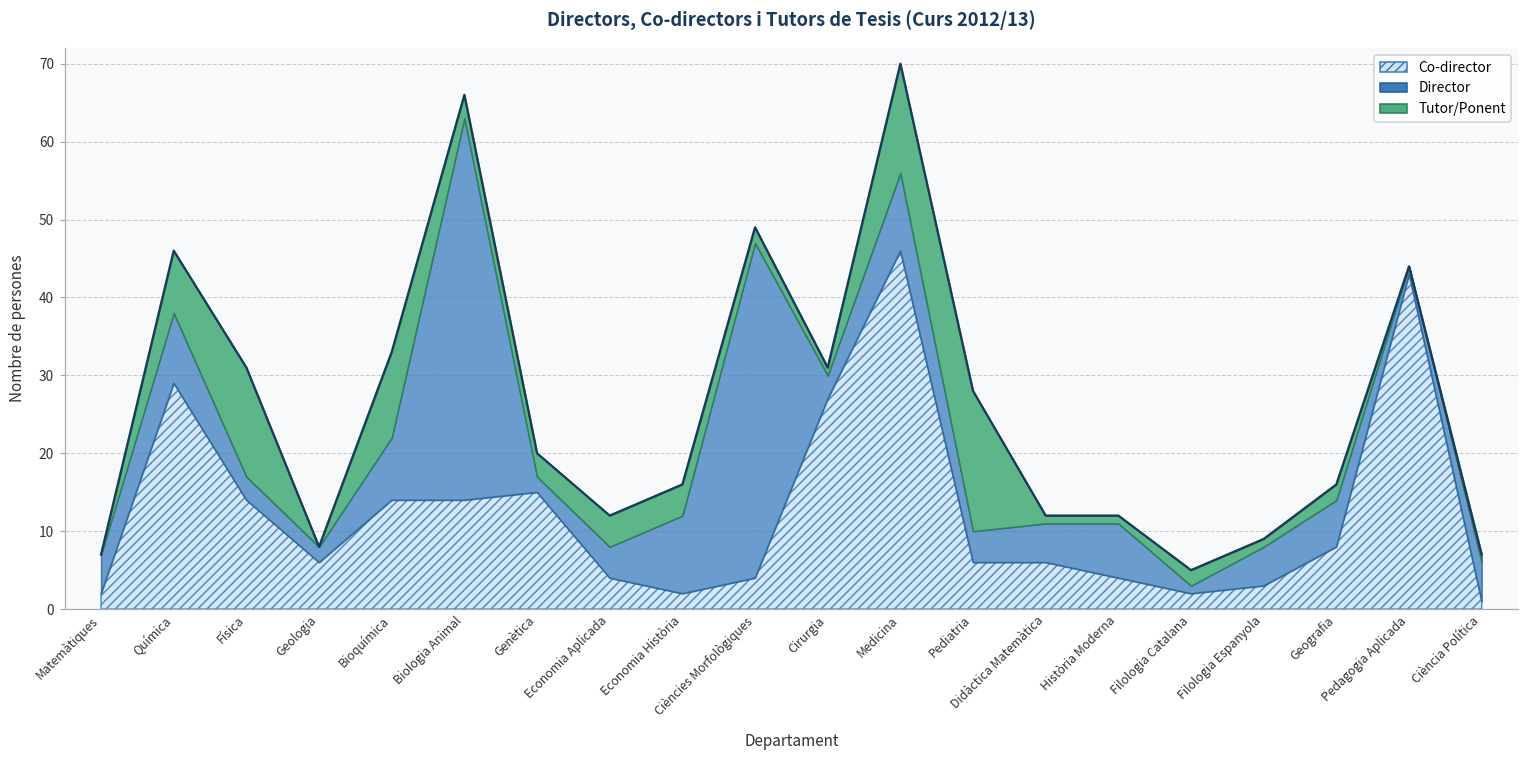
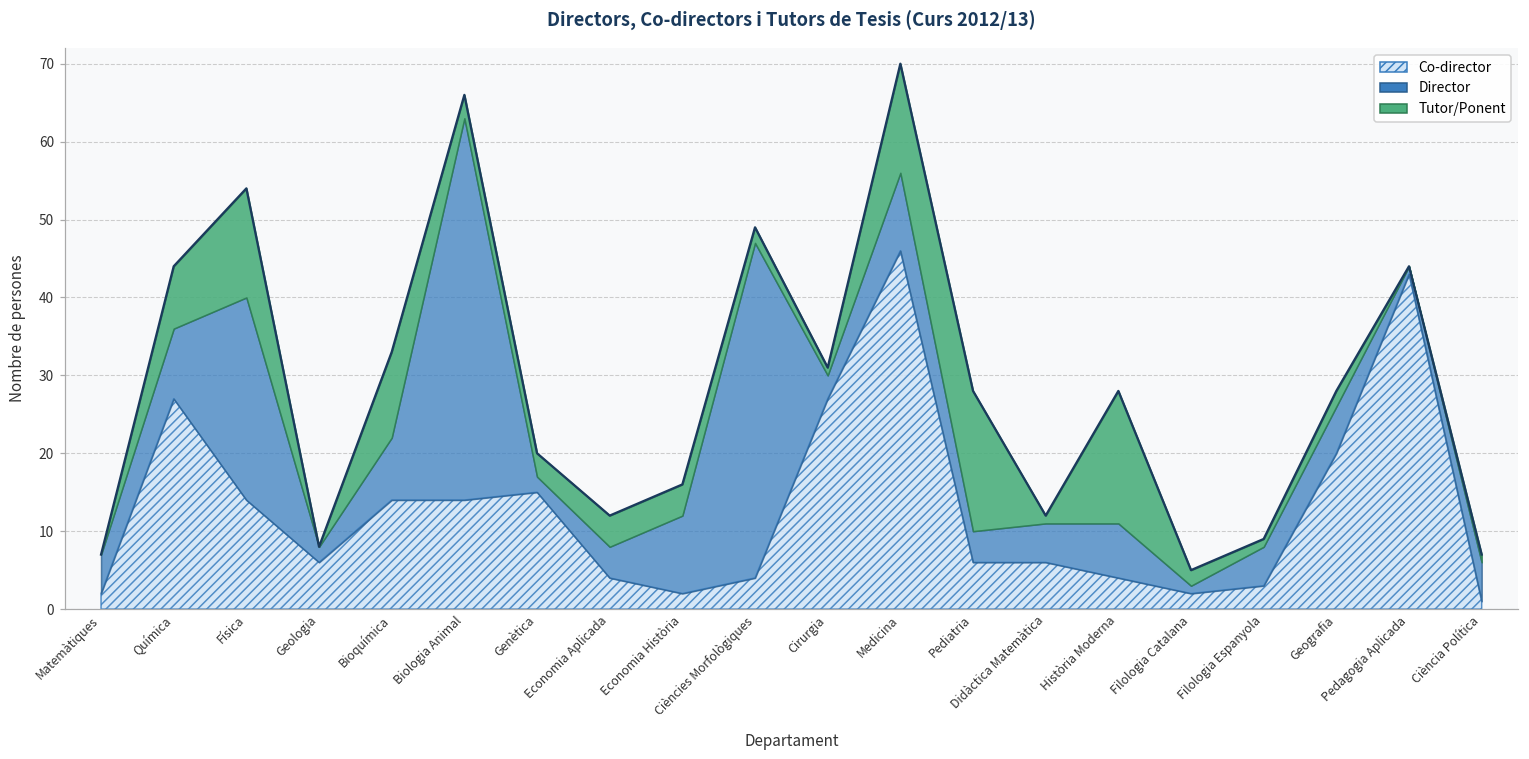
Co-director, Química: 29 -> 27
Director, Física: 3 -> 26
Tutor/Ponent, Història Moderna: 1 -> 17
Co-director, Geografia: 8 -> 20
